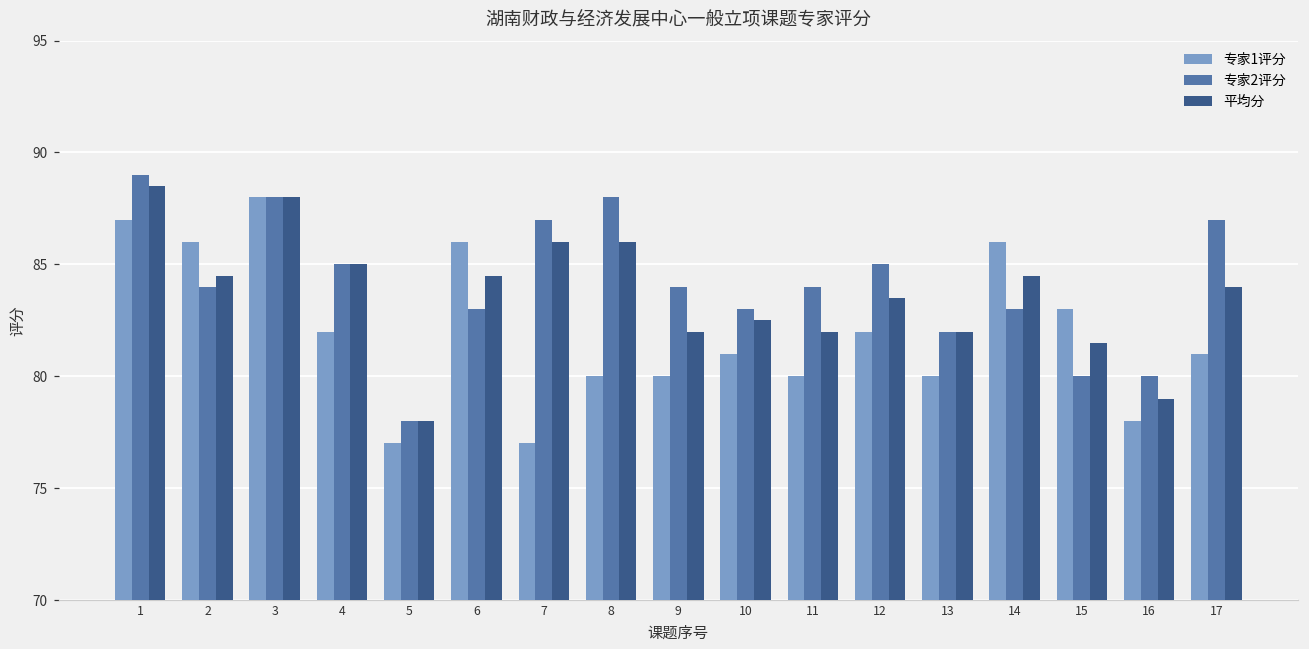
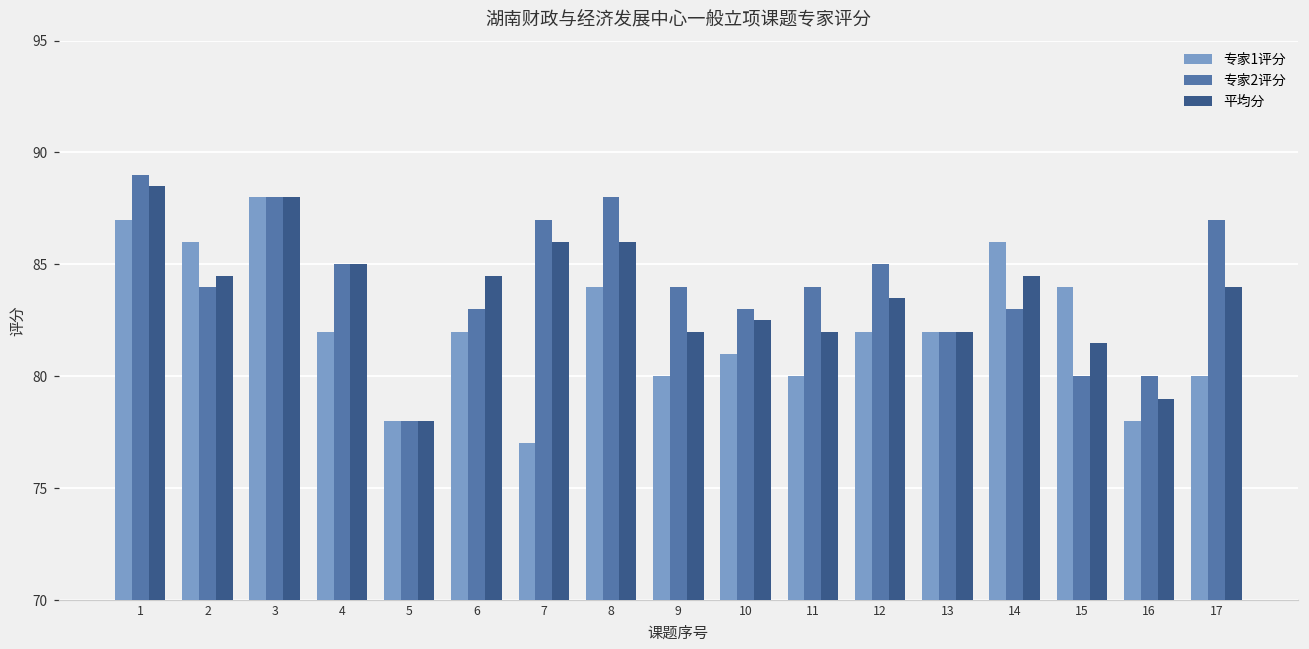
专家1评分, 5: 77 -> 78
专家1评分, 6: 86 -> 82
专家1评分, 8: 80 -> 84
专家1评分, 13: 80 -> 82
专家1评分, 15: 83 -> 84
专家1评分, 17: 81 -> 80
